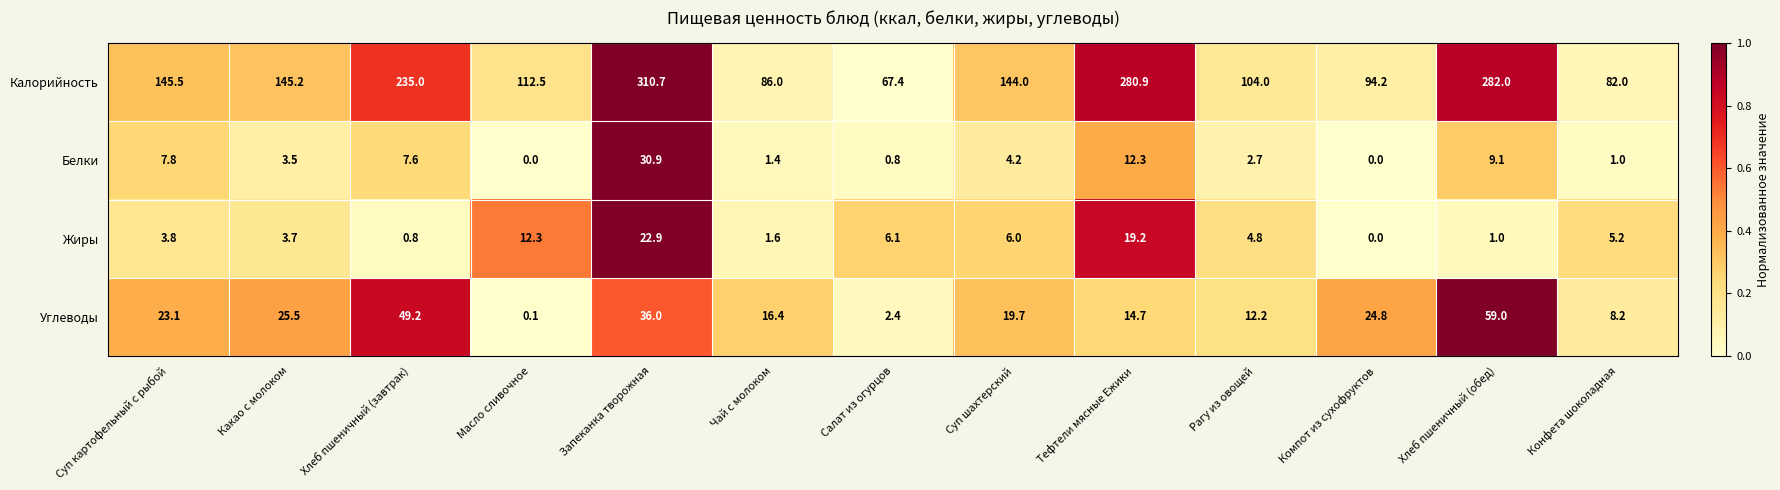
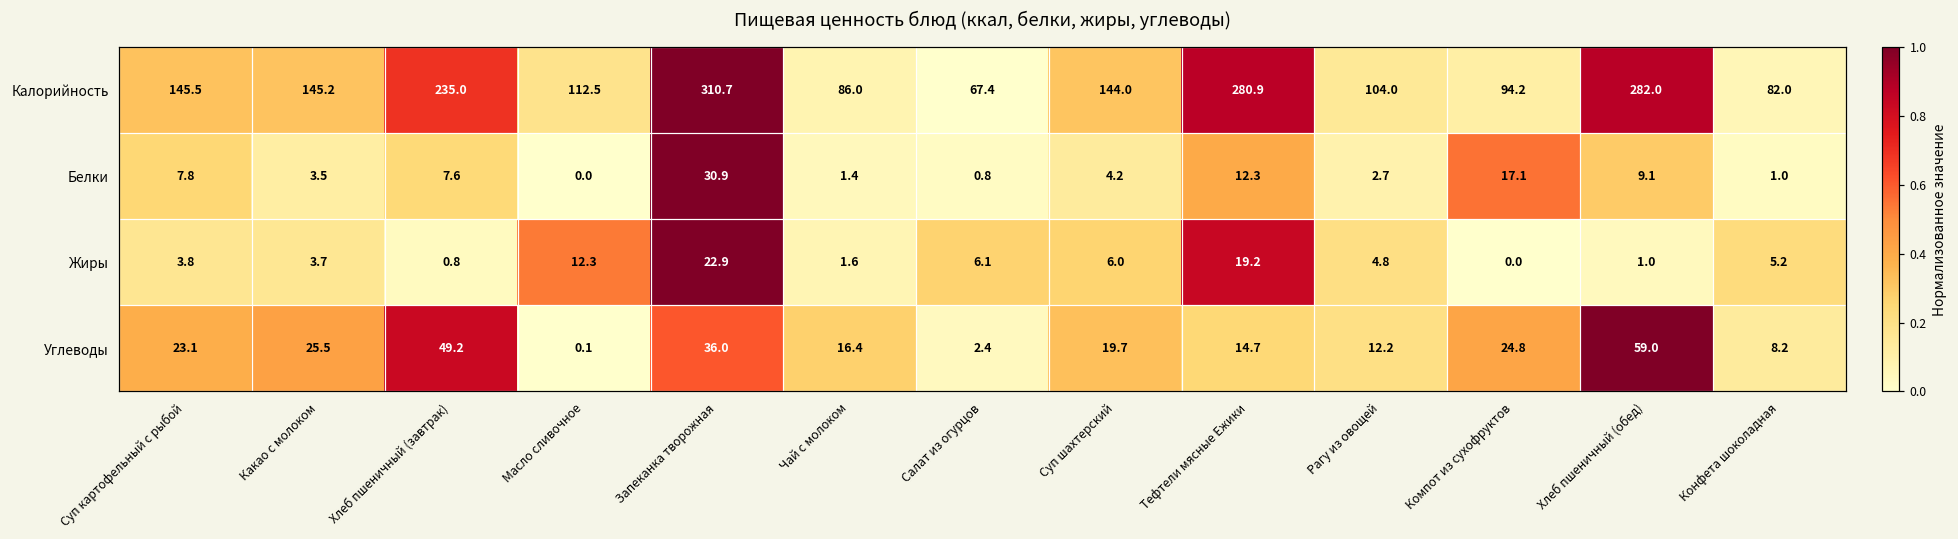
Белки, Компот из сухофруктов: 0.0 -> 17.1
